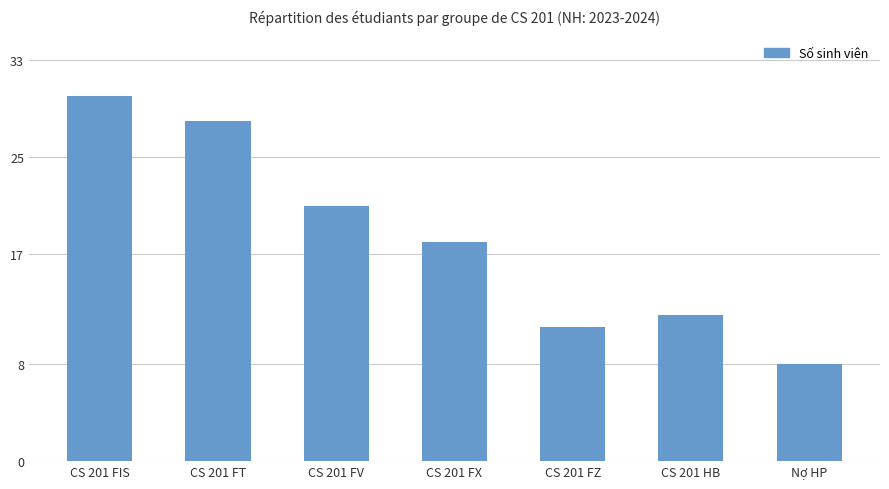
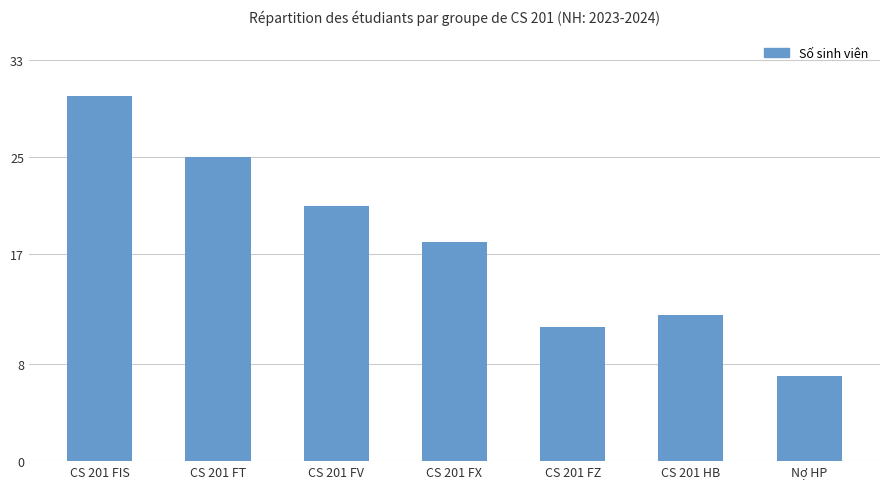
CS 201 FT: 28 -> 25
Nợ HP: 8 -> 7
